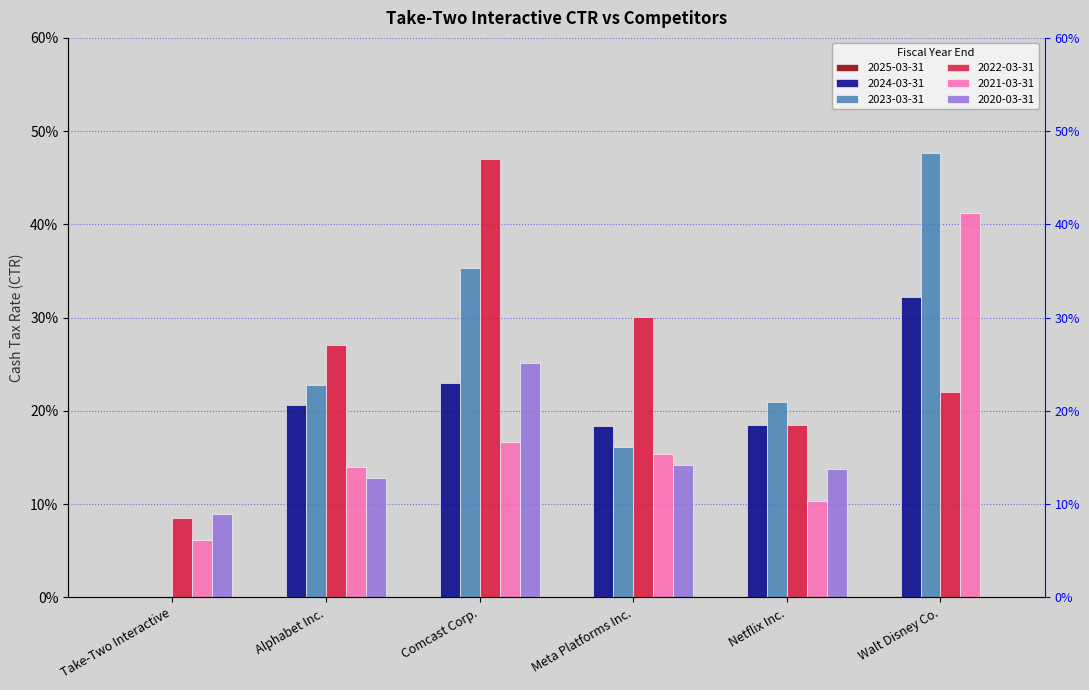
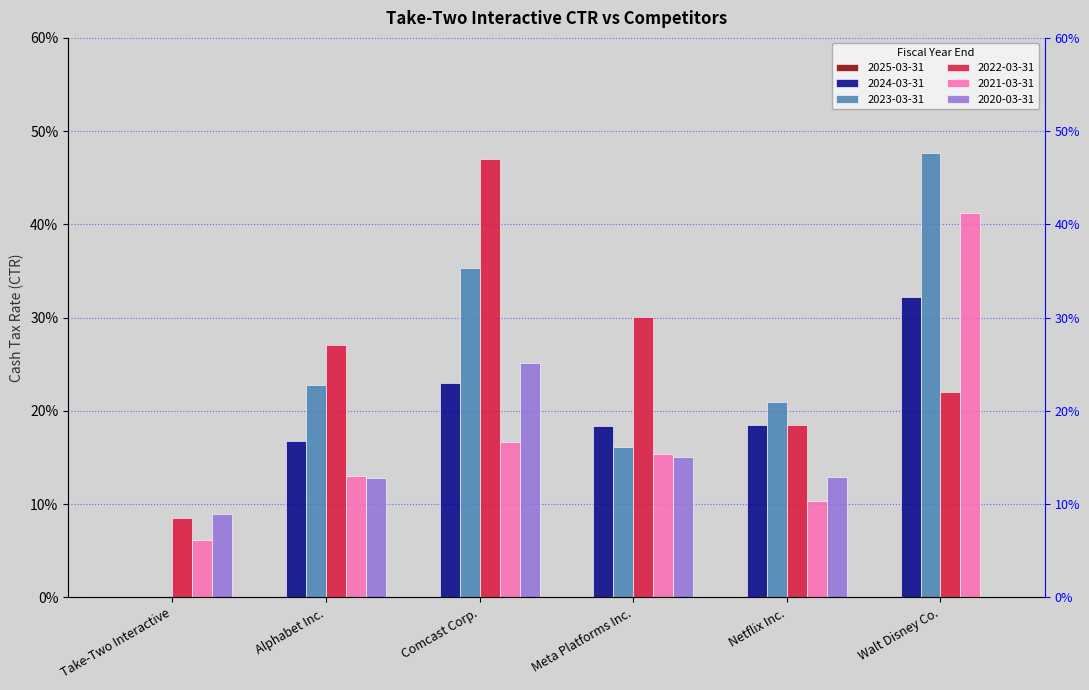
2024-03-31, Alphabet Inc.: 21% -> 17%
2021-03-31, Alphabet Inc.: 14% -> 13%
2020-03-31, Meta Platforms Inc.: 14% -> 15%
2020-03-31, Netflix Inc.: 14% -> 13%
